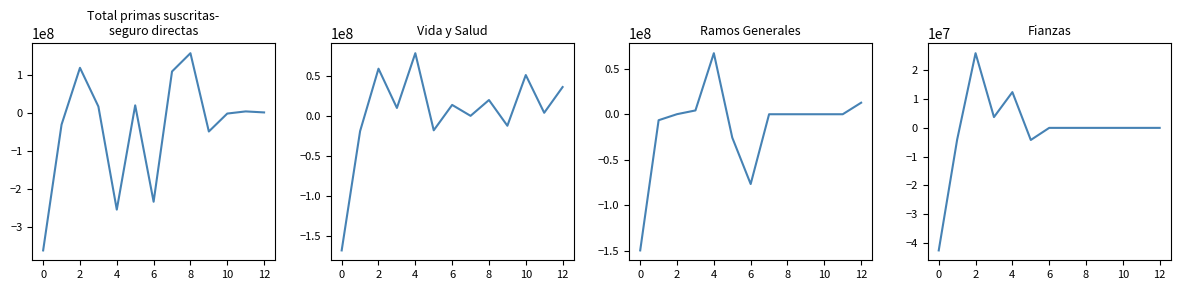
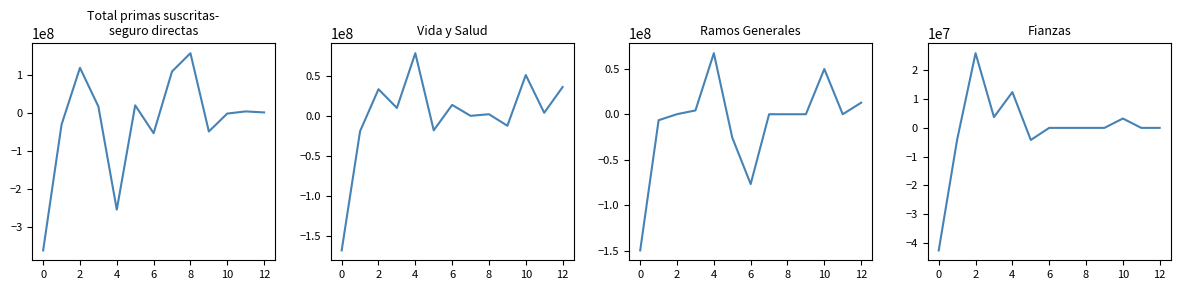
Total primas suscritas- seguro directas, 6: -230000000 -> -50000000
Vida y Salud, 2: 60000000 -> 30000000
Vida y Salud, 8: 20000000 -> 0
Ramos Generales, 10: 0 -> 50000000
Fianzas, 10: 0 -> 3000000
